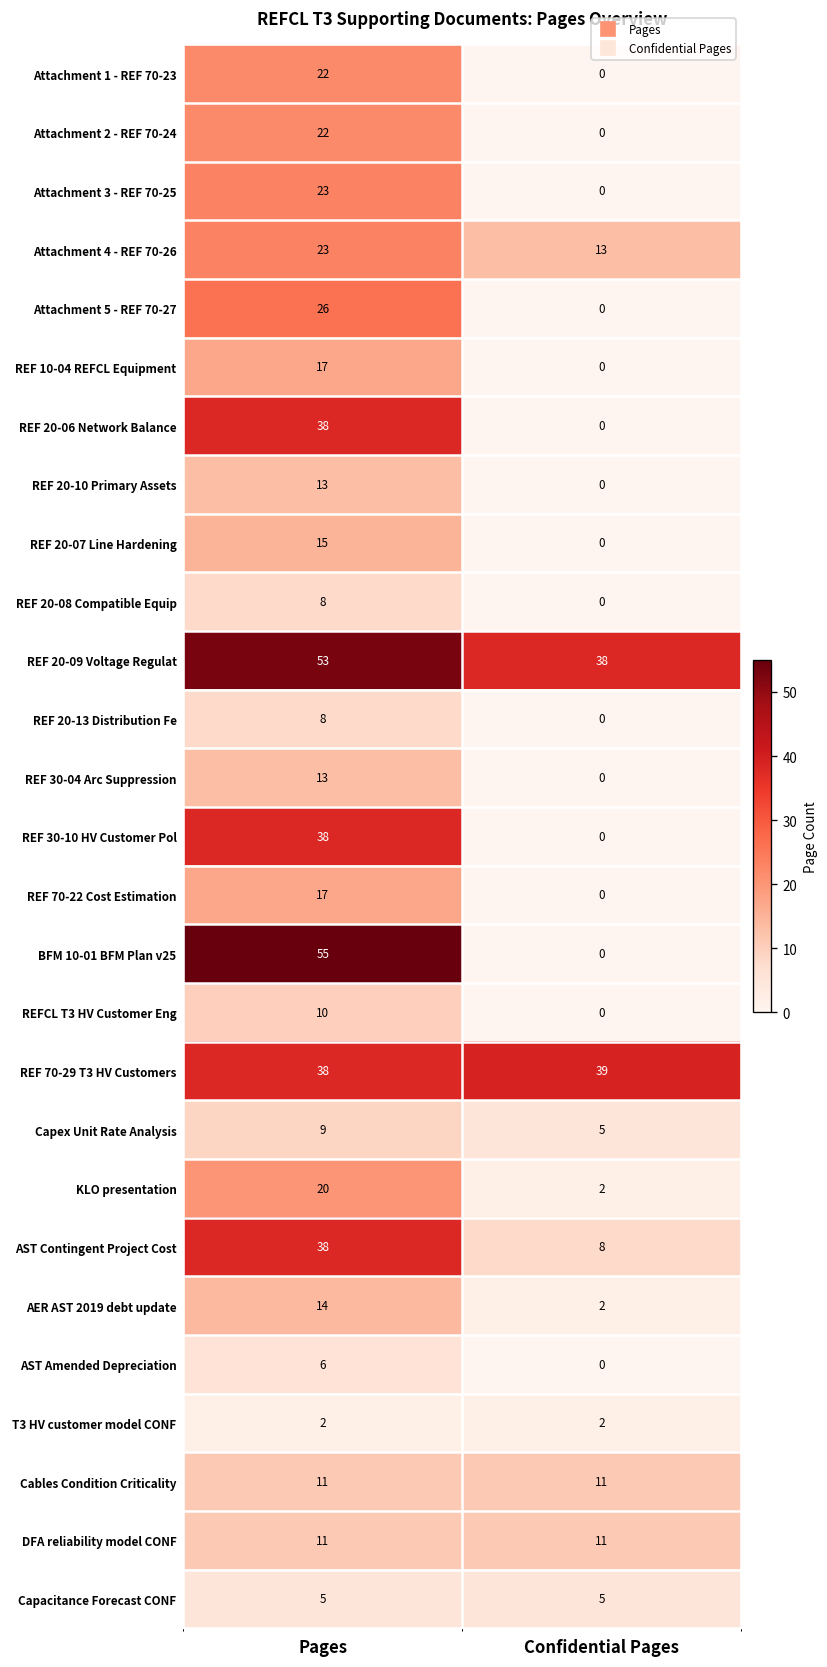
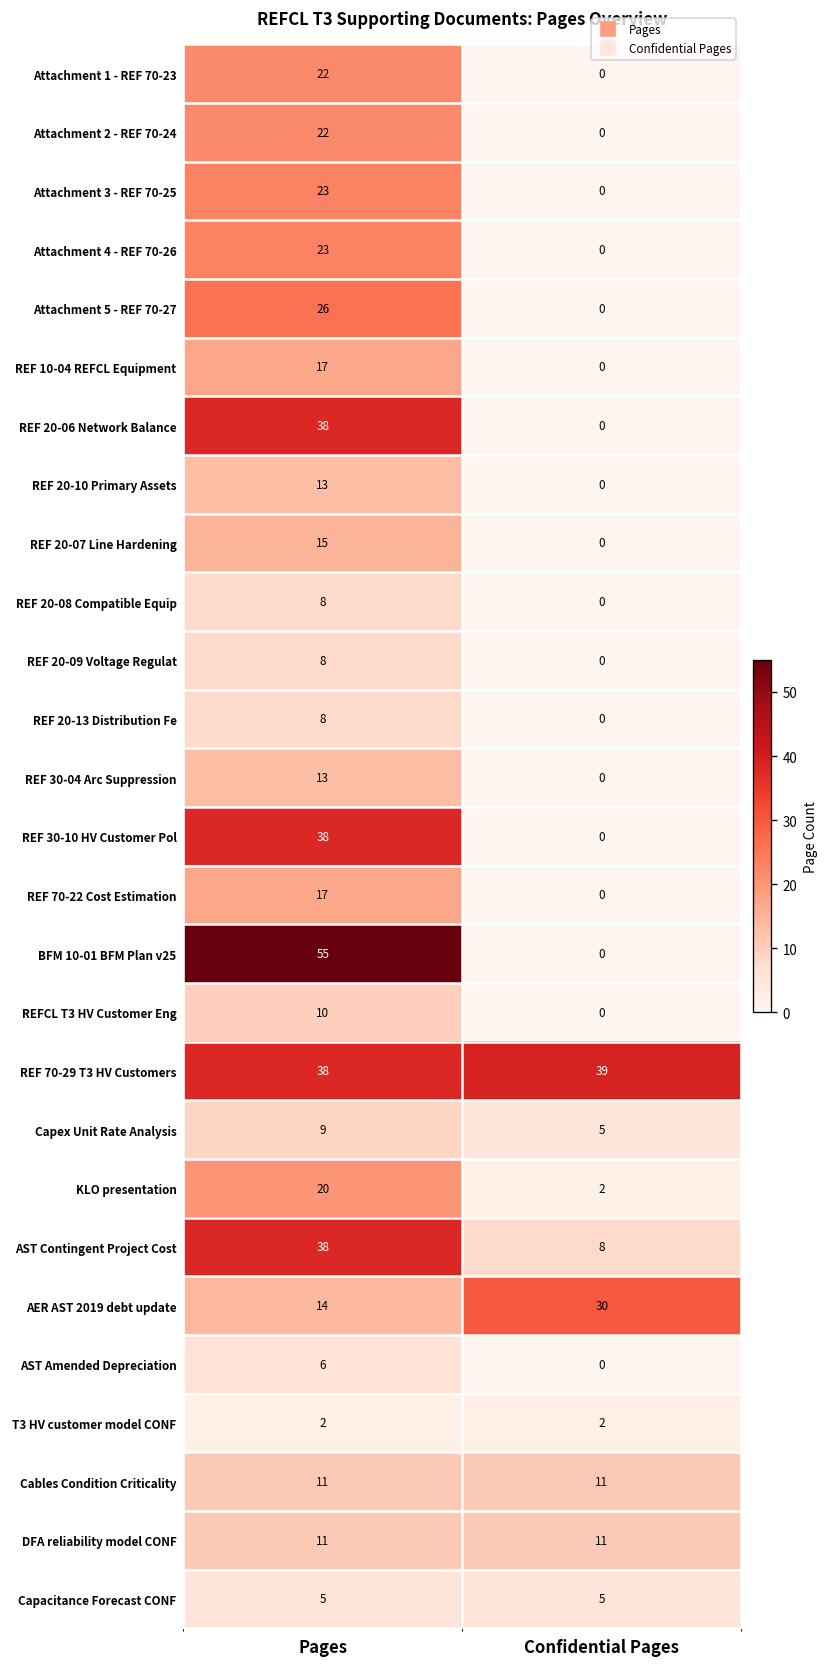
Attachment 4 - REF 70-26, Confidential Pages: 13 -> 0
REF 20-09 Voltage Regulat, Pages: 53 -> 8
REF 20-09 Voltage Regulat, Confidential Pages: 38 -> 0
AER AST 2019 debt update, Confidential Pages: 2 -> 30
